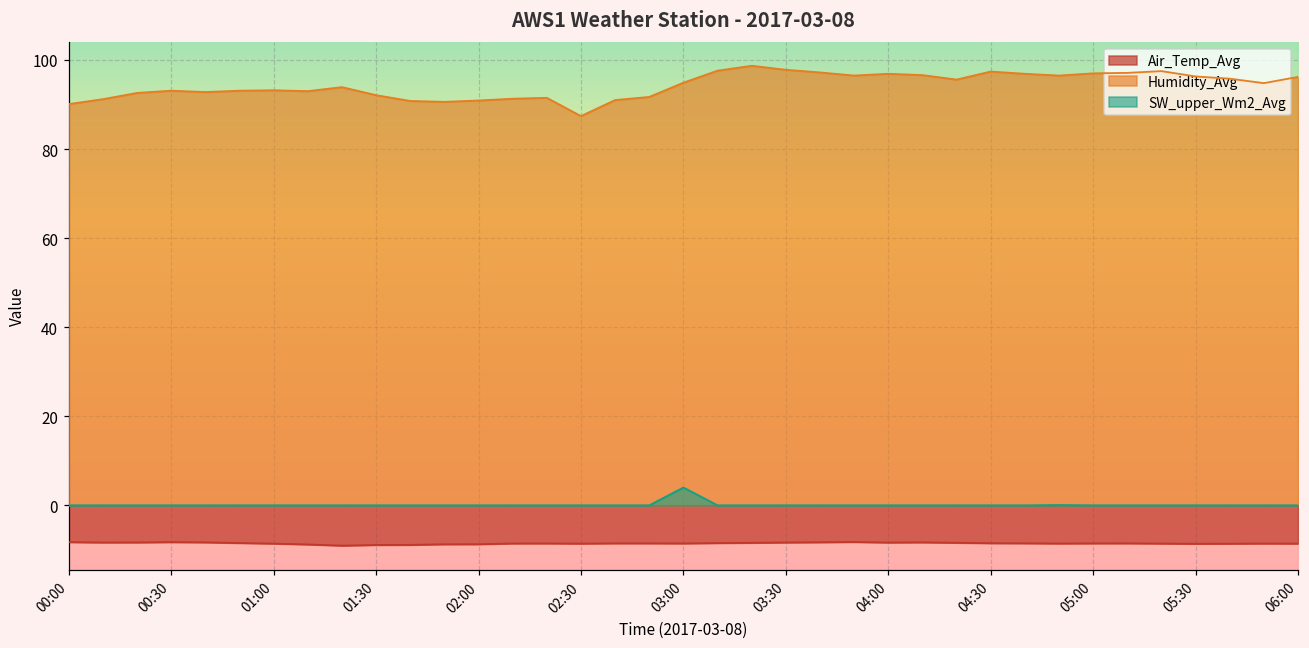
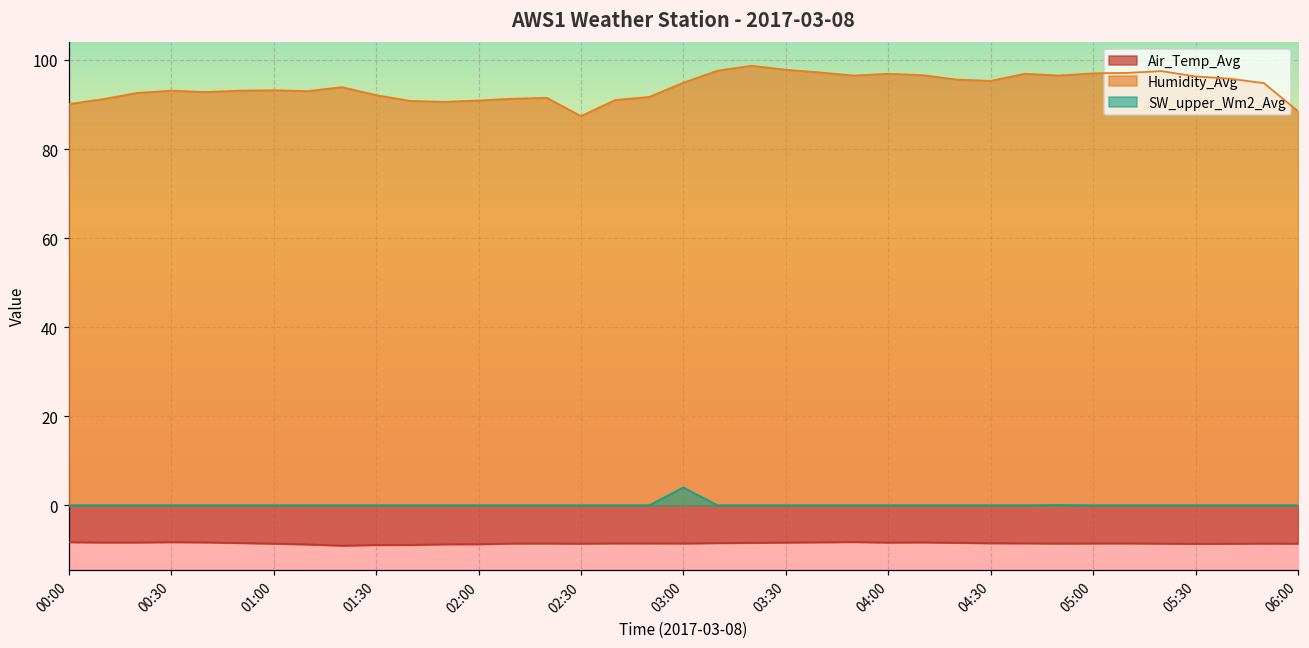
Humidity_Avg, 04:30: 97 -> 95
Humidity_Avg, 06:00: 96 -> 89
